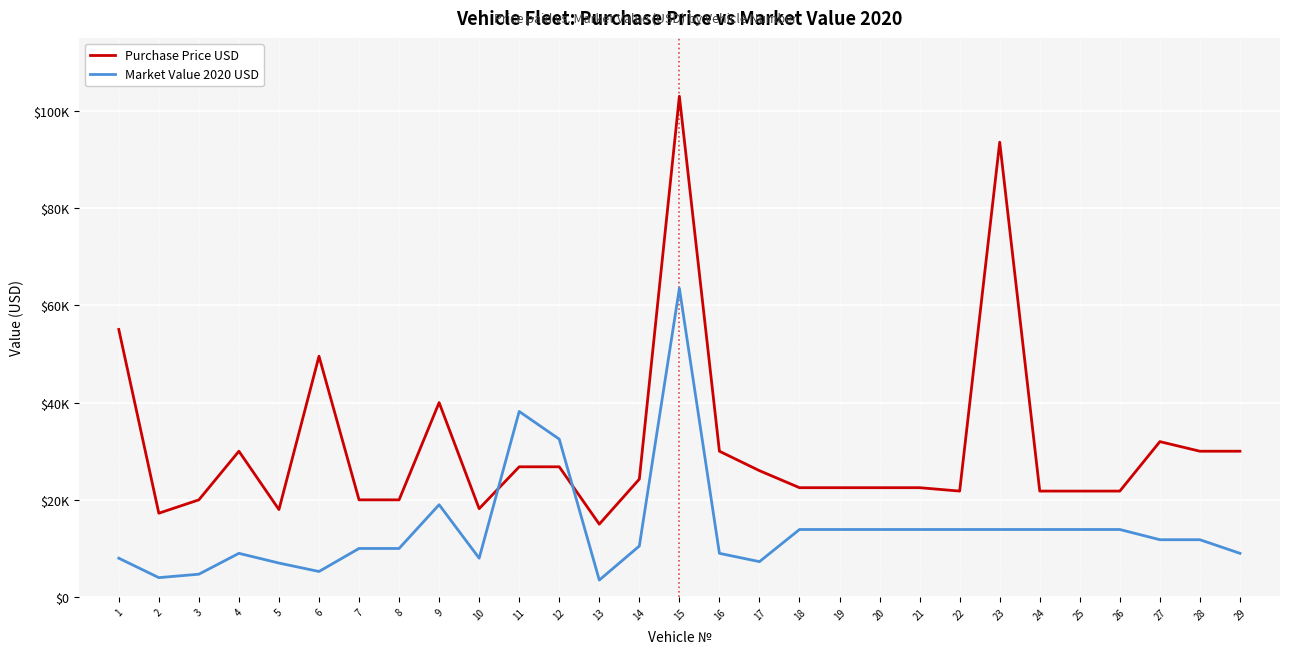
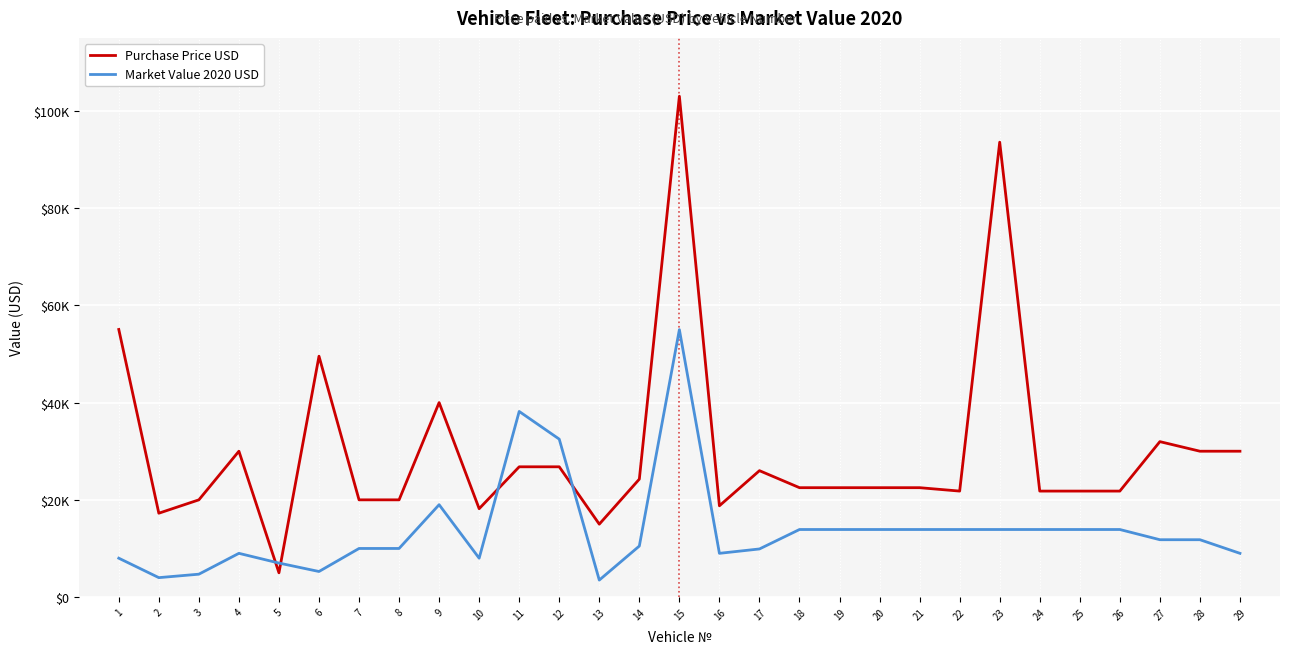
Purchase Price USD, 5: $18000 -> $5000
Market Value 2020 USD, 15: $64000 -> $55000
Purchase Price USD, 16: $30000 -> $19000
Market Value 2020 USD, 17: $7000 -> $10000
